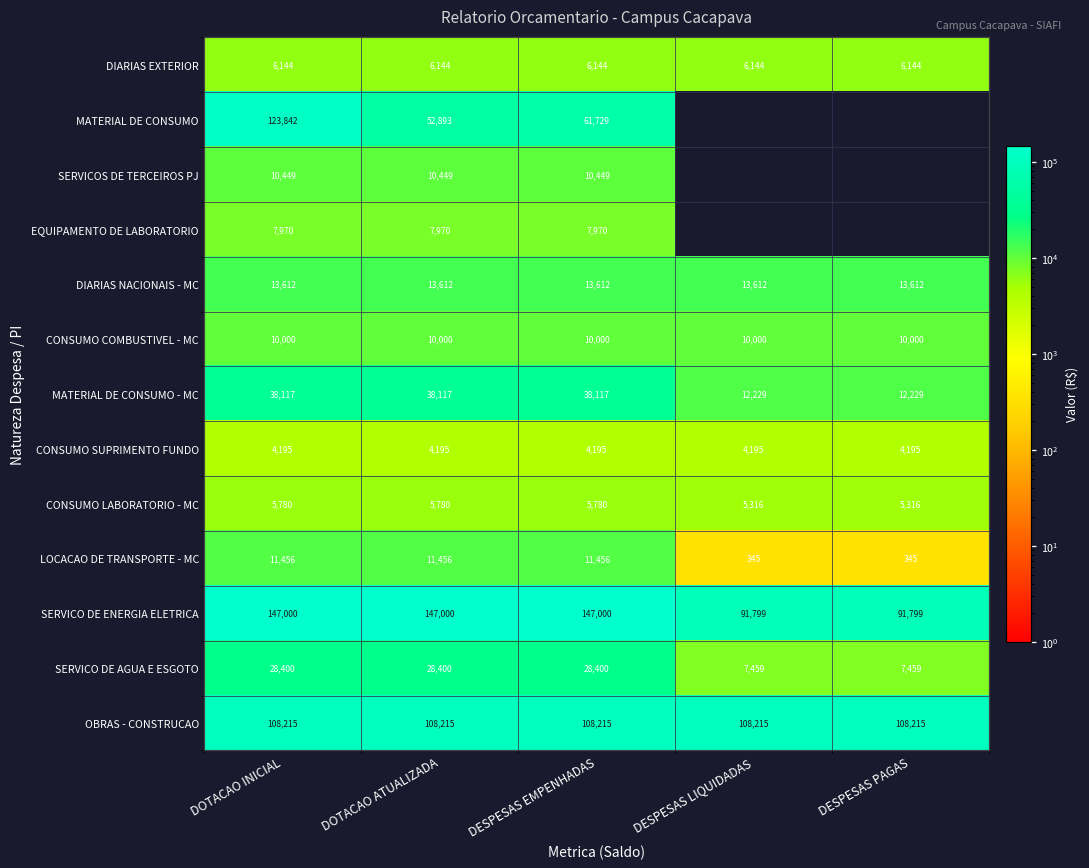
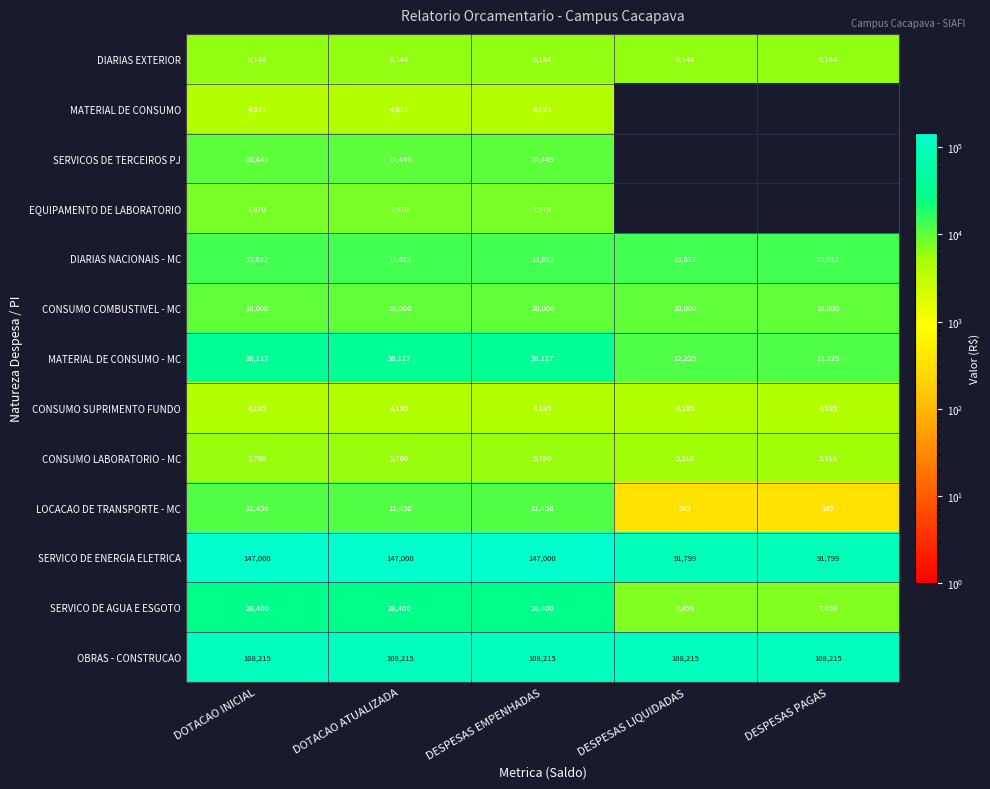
MATERIAL DE CONSUMO, DOTACAO INICIAL: 123,842 -> 4,023
MATERIAL DE CONSUMO, DOTACAO ATUALIZADA: 52,893 -> 4,023
MATERIAL DE CONSUMO, DESPESAS EMPENHADAS: 61,729 -> 4,023
